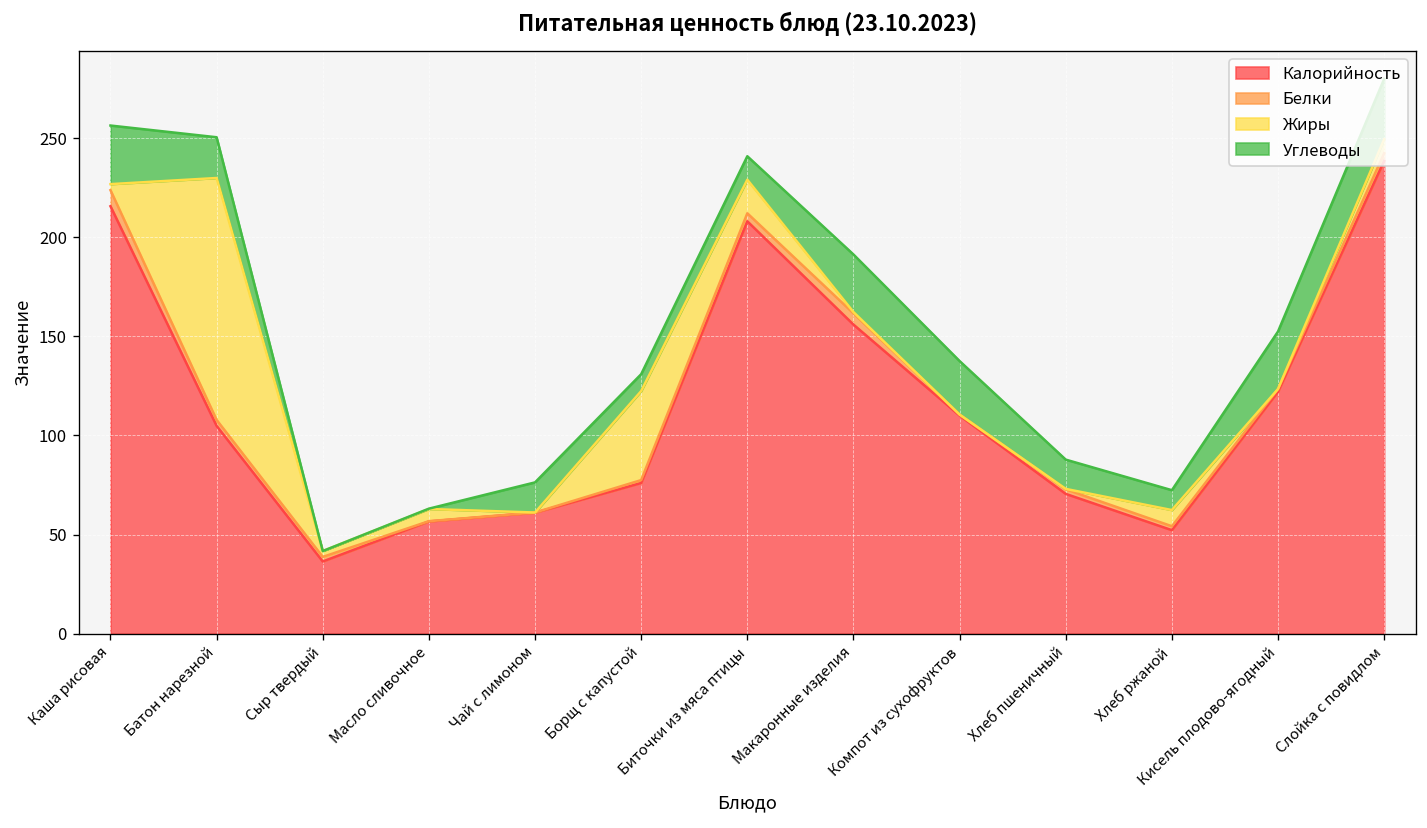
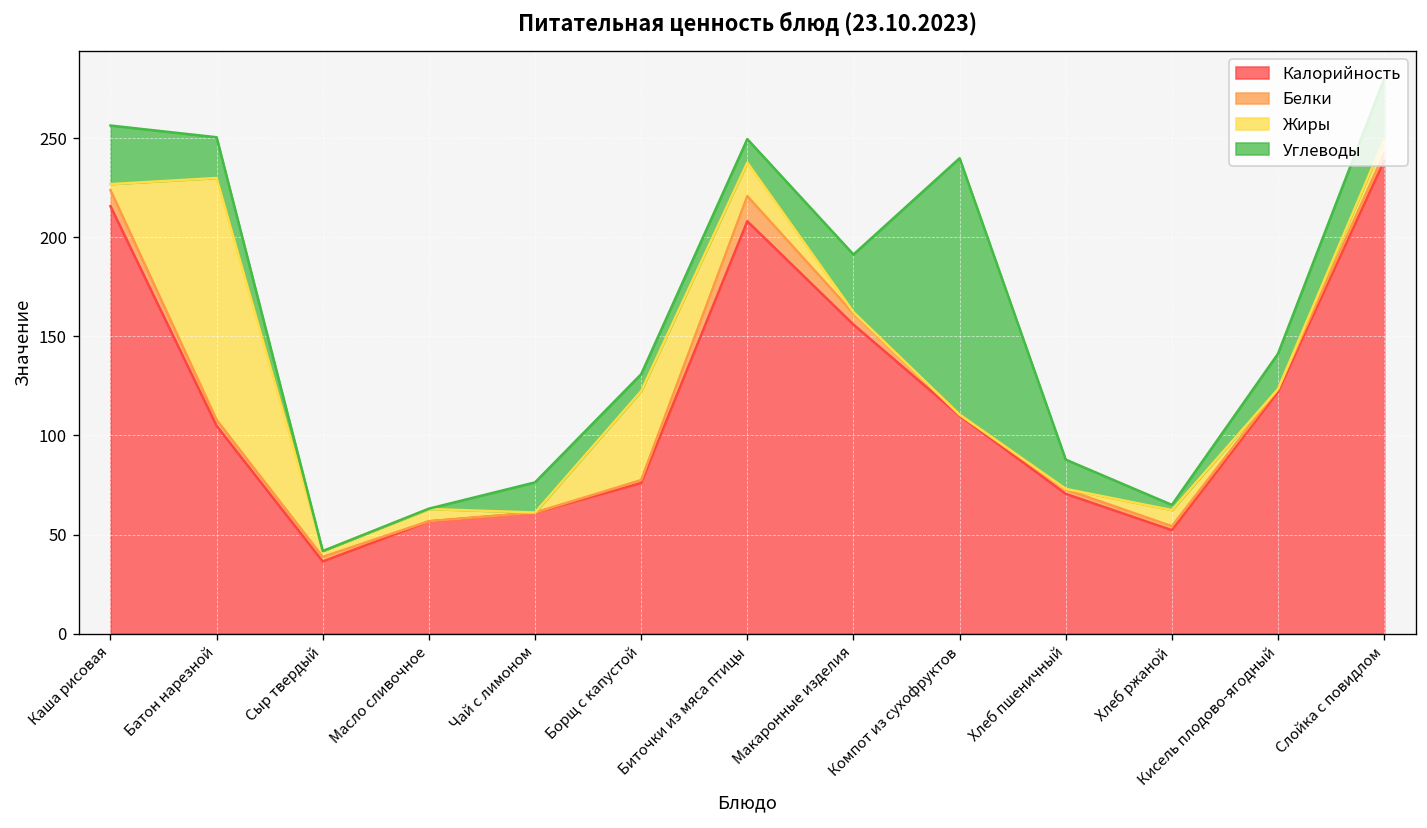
Белки, Биточки из мяса птицы: 4 -> 13
Углеводы, Компот из сухофруктов: 27 -> 129
Углеводы, Хлеб ржаной: 10 -> 3
Углеводы, Кисель плодово-ягодный: 29 -> 18
